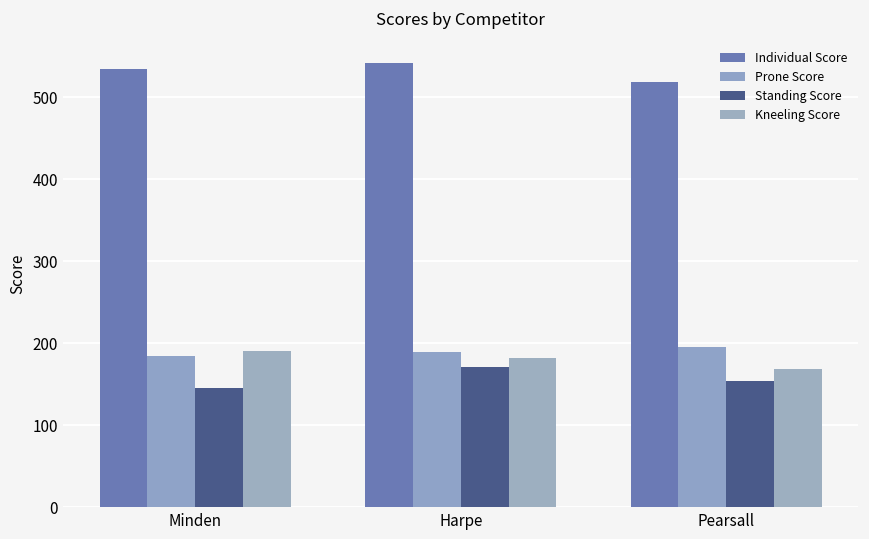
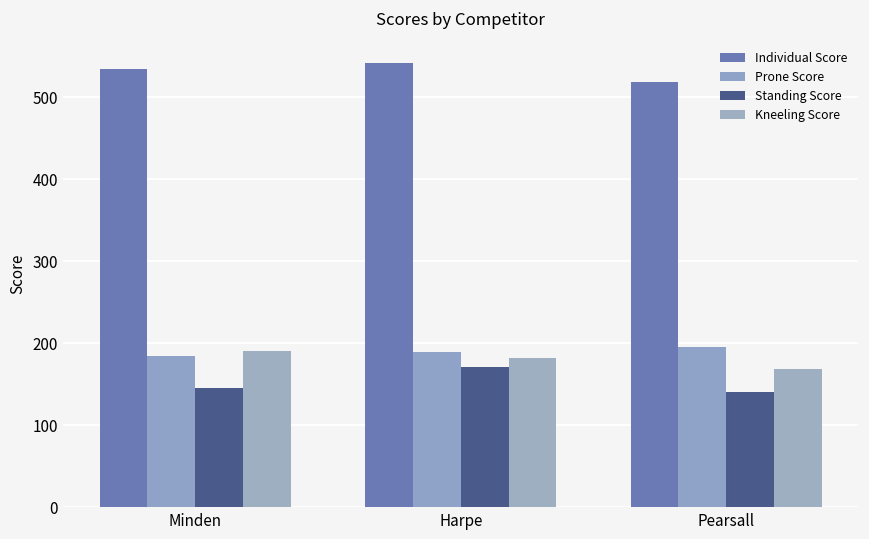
Standing Score, Pearsall: 150 -> 140
